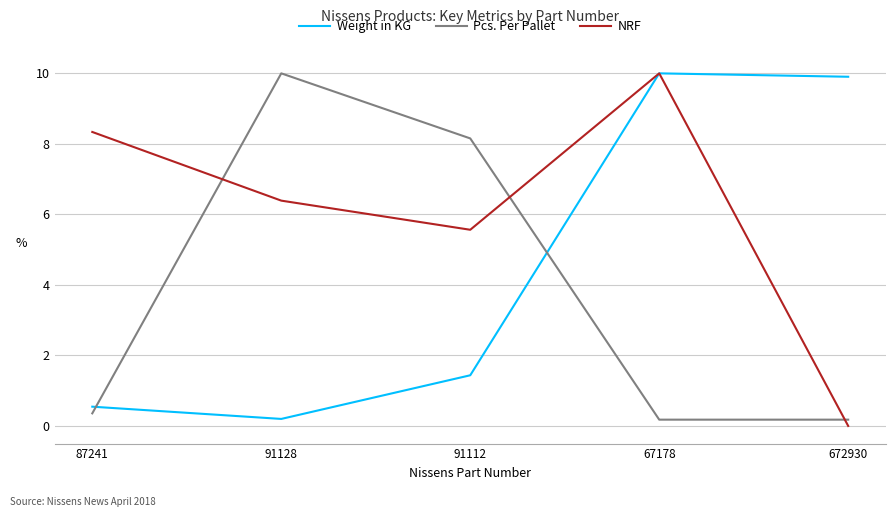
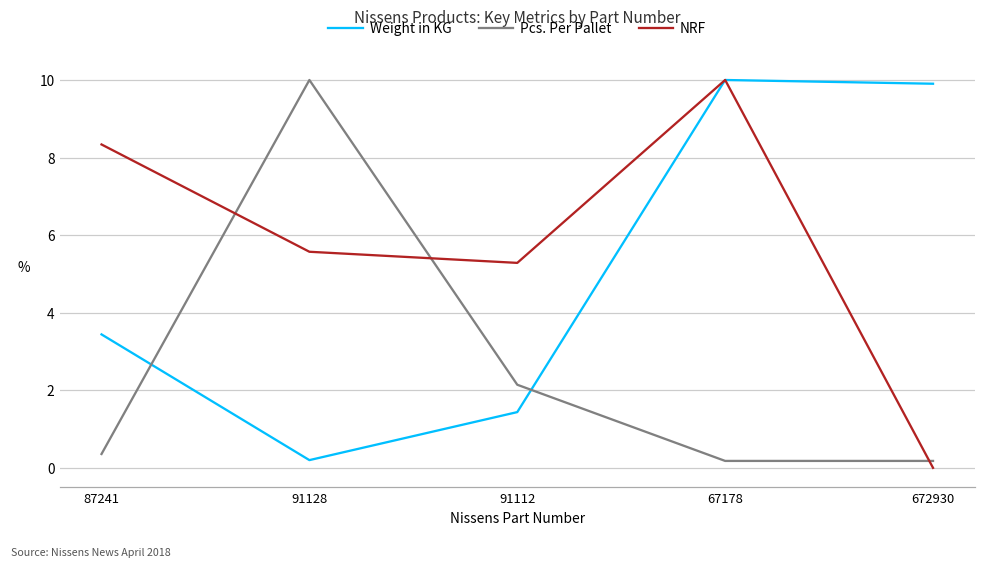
Weight in KG, 87241: 0.5 -> 3.4
NRF, 91128: 6.4 -> 5.6
Pcs. Per Pallet, 91112: 8.2 -> 2.1
NRF, 91112: 5.6 -> 5.3
